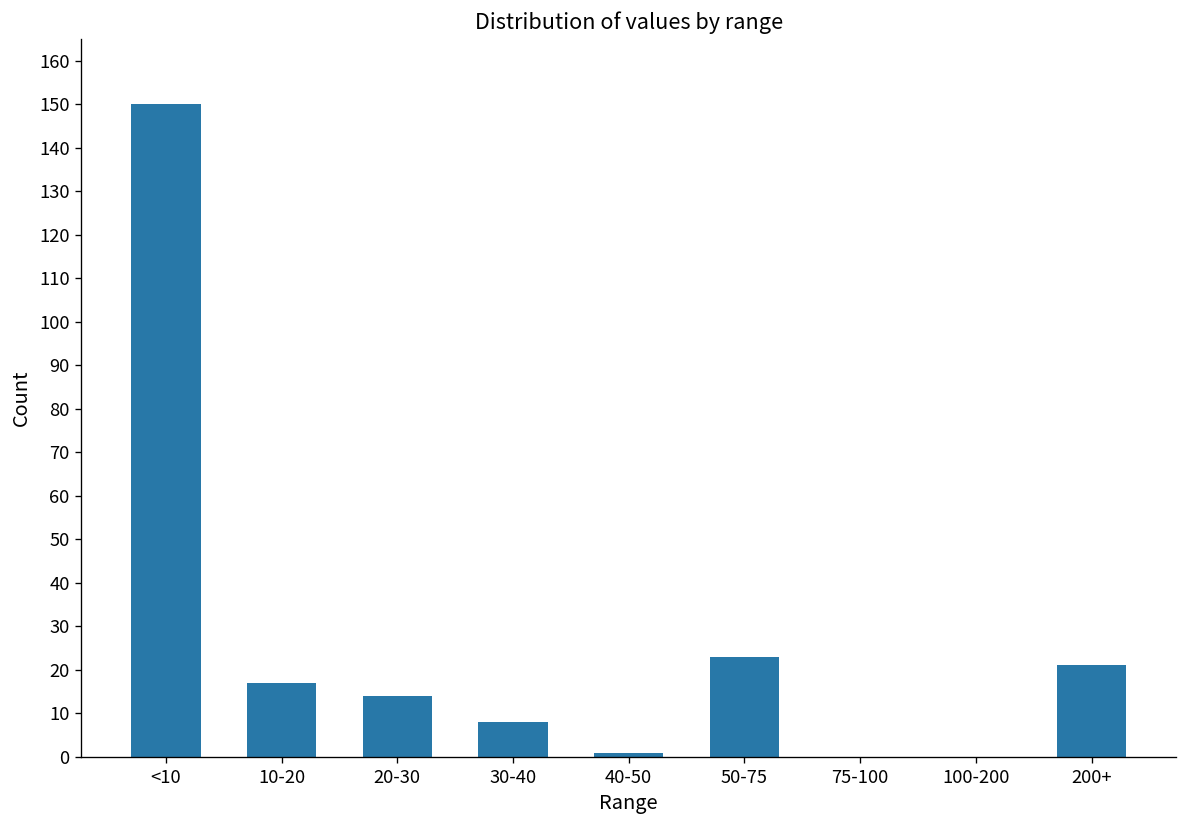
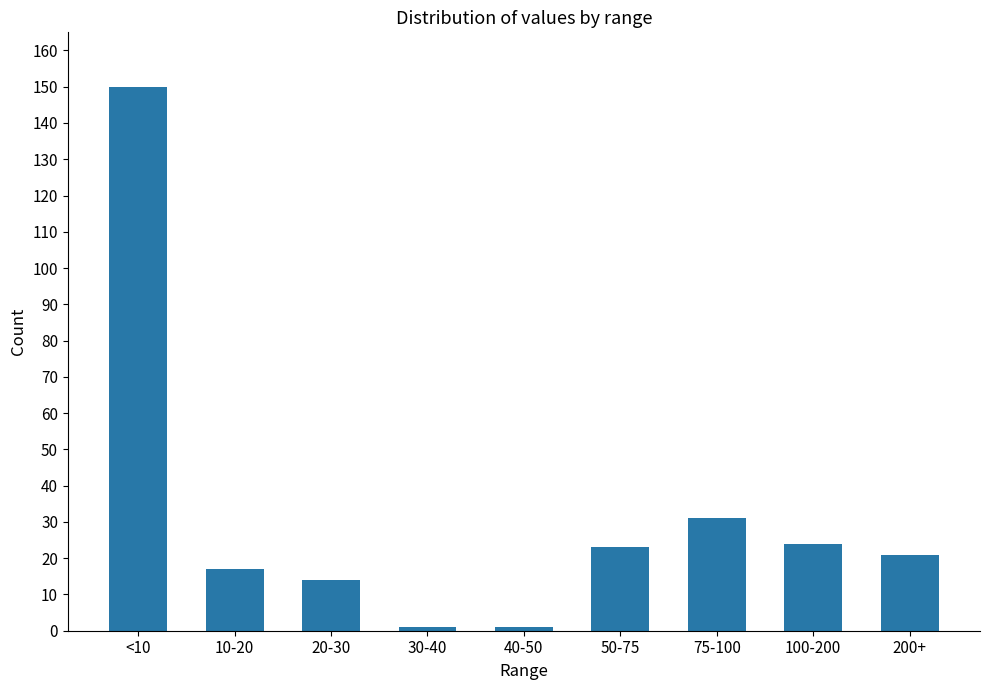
30-40: 8 -> 1
75-100: 0 -> 31
100-200: 0 -> 24
